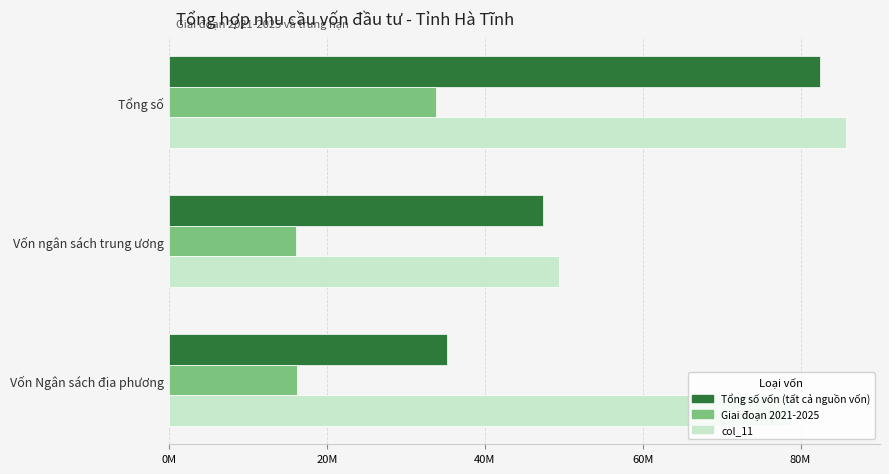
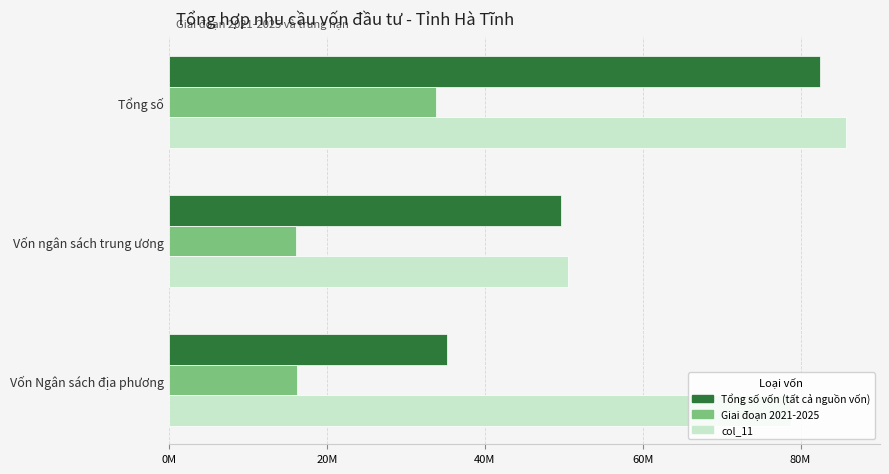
Tổng số vốn (tất cả nguồn vốn), Vốn ngân sách trung ương: 47000000 -> 50000000
col_11, Vốn ngân sách trung ương: 49000000 -> 51000000
